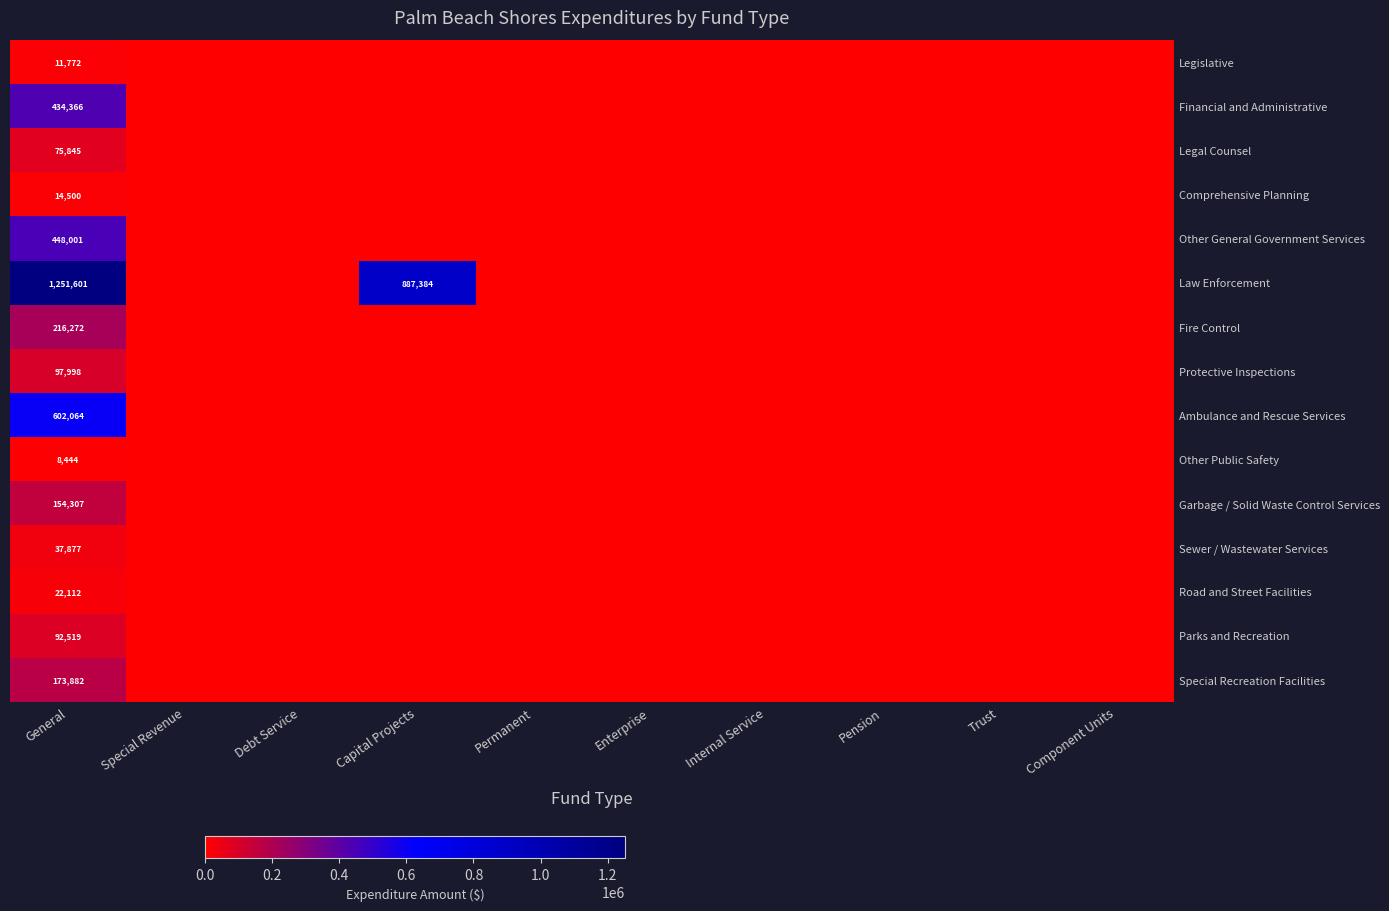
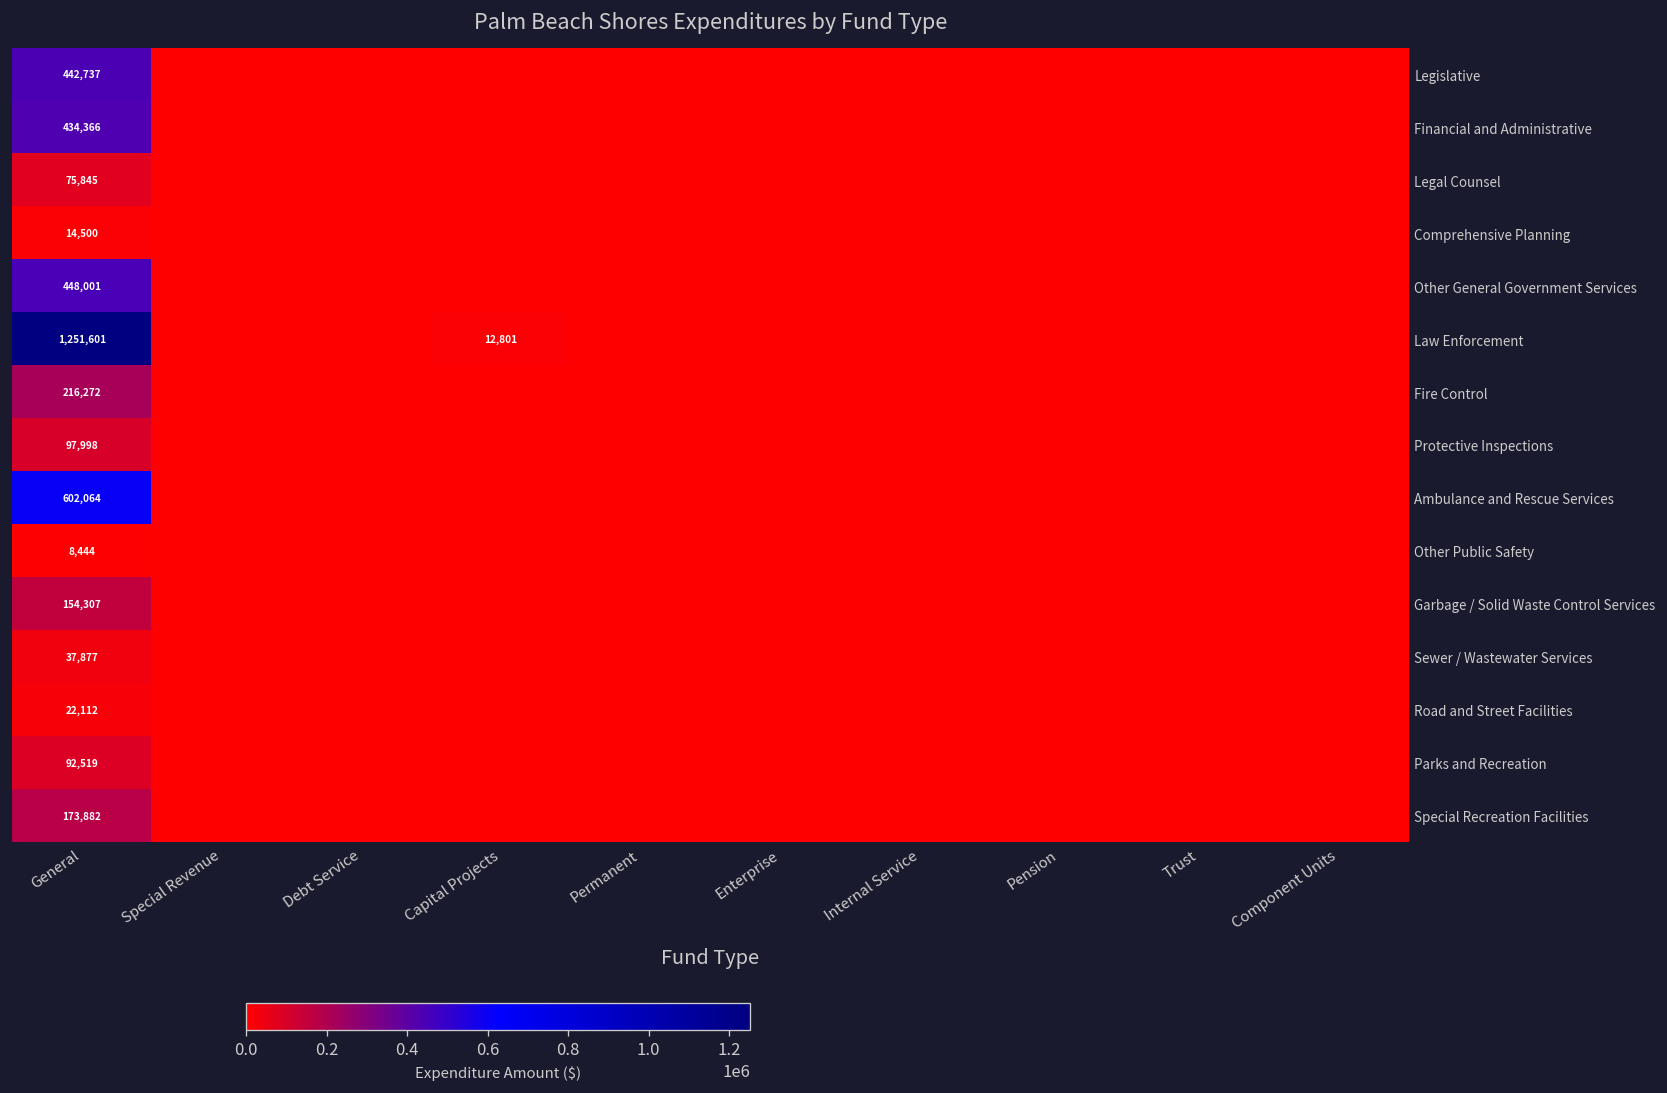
Legislative, General: 11,772 -> 442,737
Law Enforcement, Capital Projects: 887,384 -> 12,801
